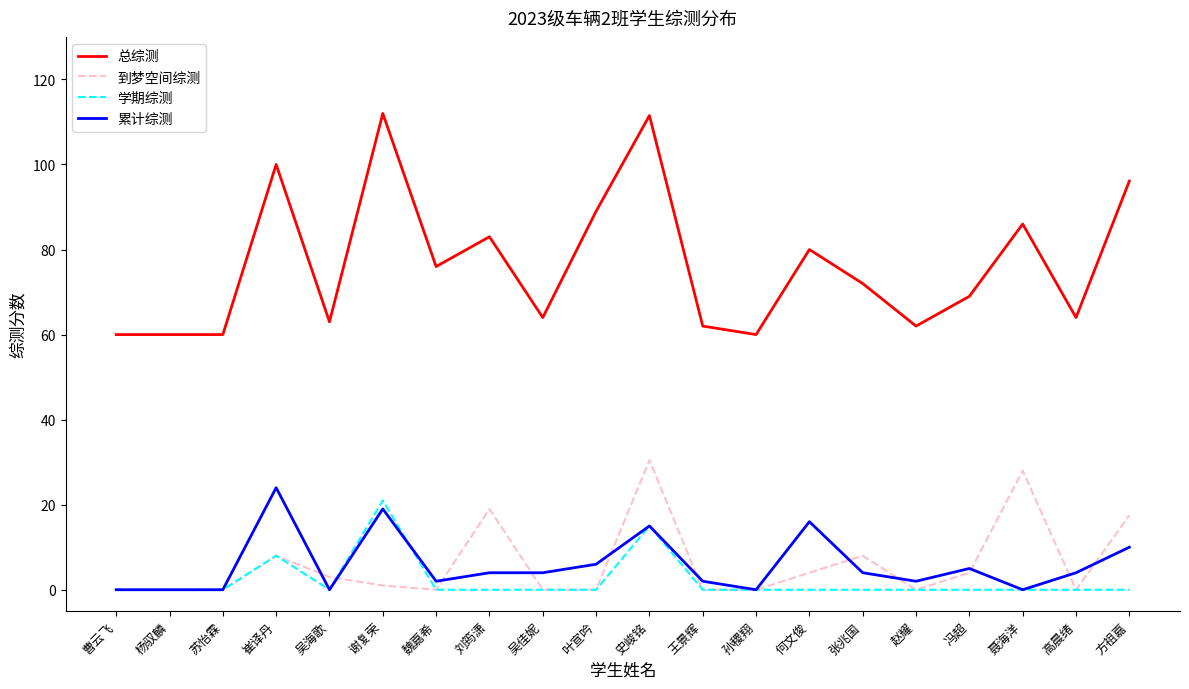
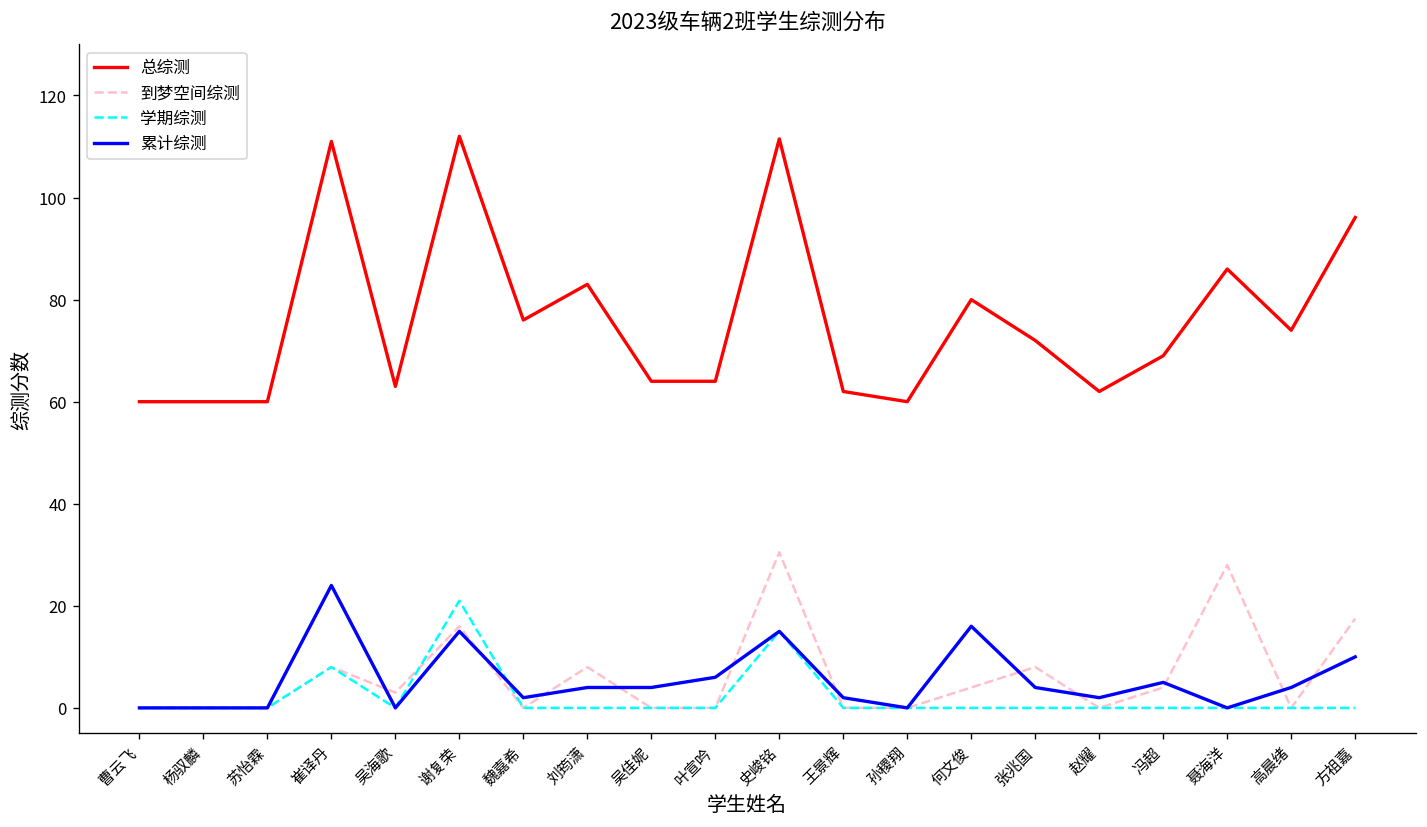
总综测, 崔译丹: 100 -> 111
到梦空间综测, 谢复荣: 1 -> 16
累计综测, 谢复荣: 19 -> 15
到梦空间综测, 刘筠潇: 19 -> 8
总综测, 叶宣吟: 89 -> 64
总综测, 高晨绪: 64 -> 74
